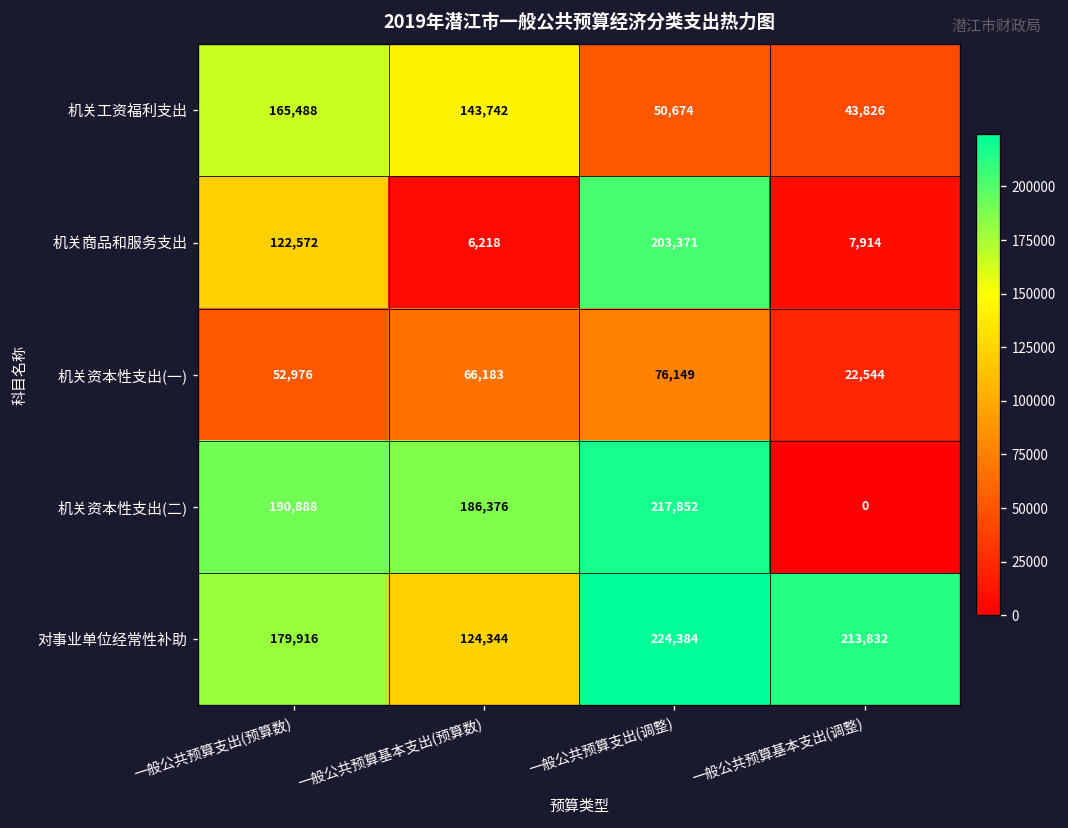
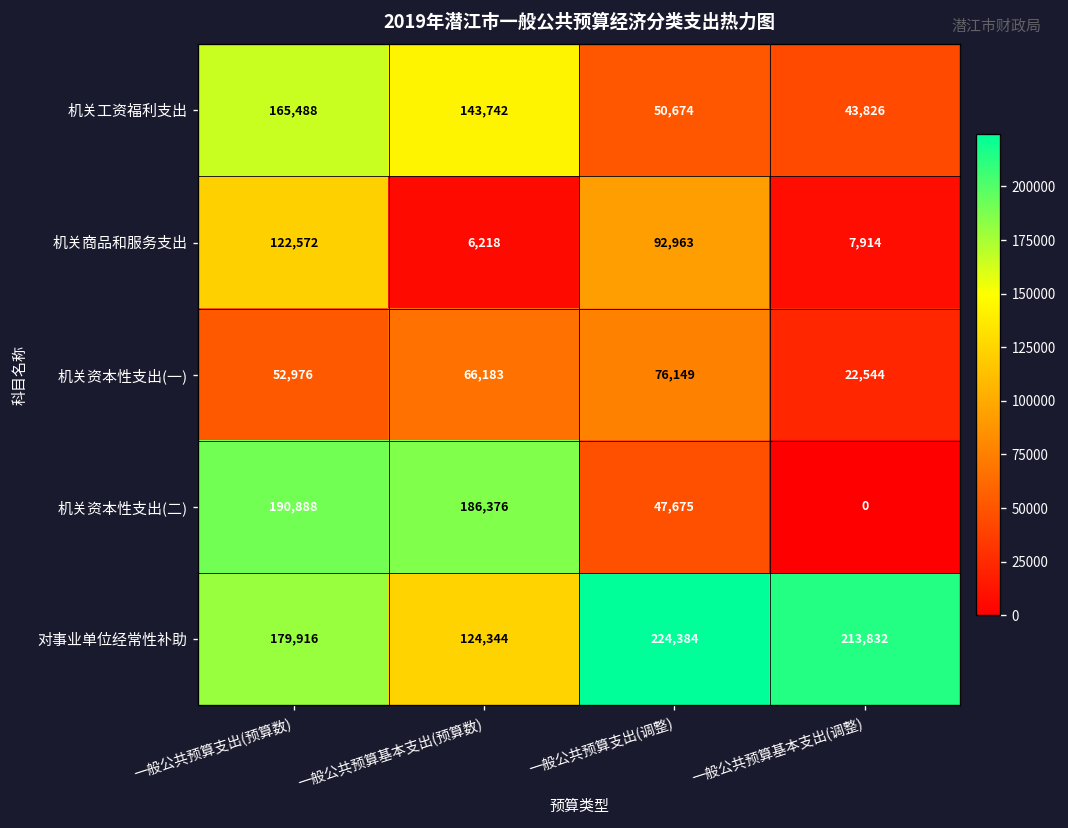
机关商品和服务支出, 一般公共预算支出(调整): 203,371 -> 92,963
机关资本性支出(二), 一般公共预算支出(调整): 217,852 -> 47,675
